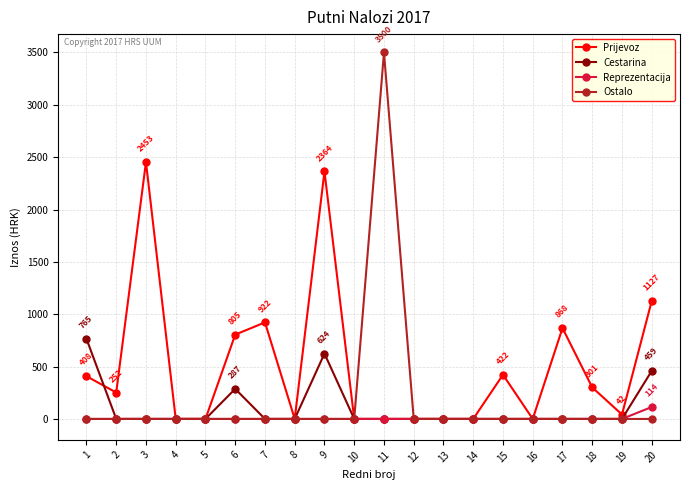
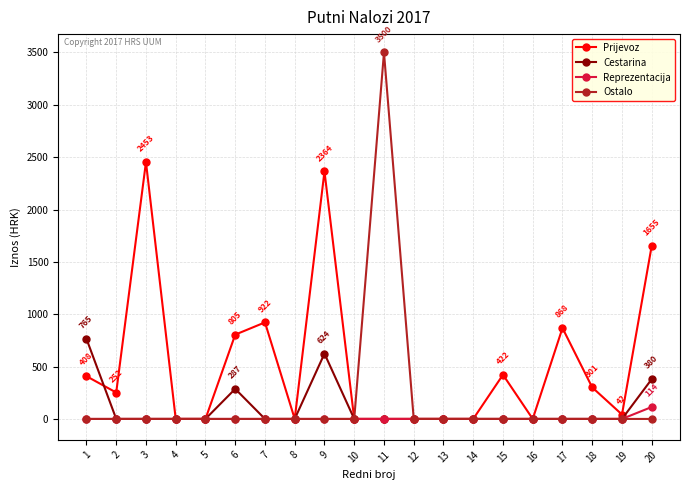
Prijevoz, 20: 1127 -> 1655
Cestarina, 20: 459 -> 380
